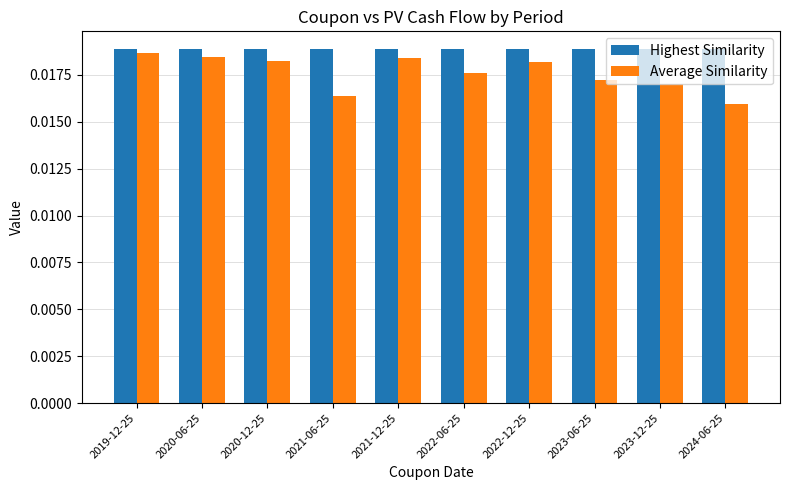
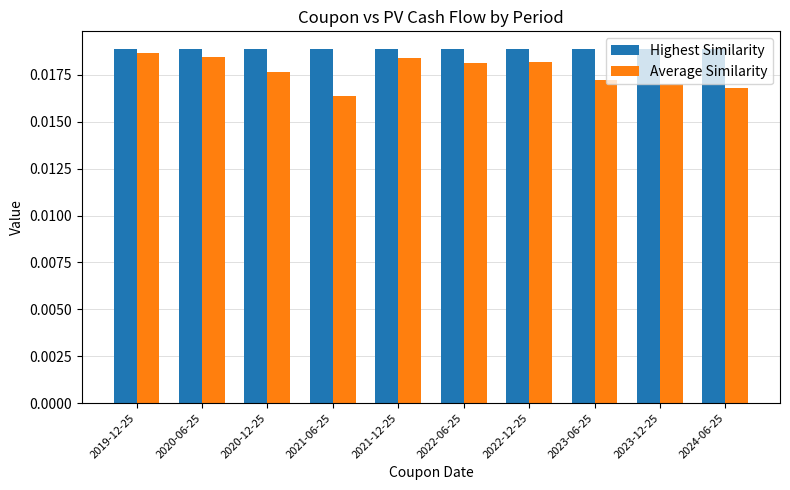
Average Similarity, 2020-12-25: 0.0182 -> 0.0176
Average Similarity, 2022-06-25: 0.0176 -> 0.0181
Average Similarity, 2024-06-25: 0.0160 -> 0.0168
